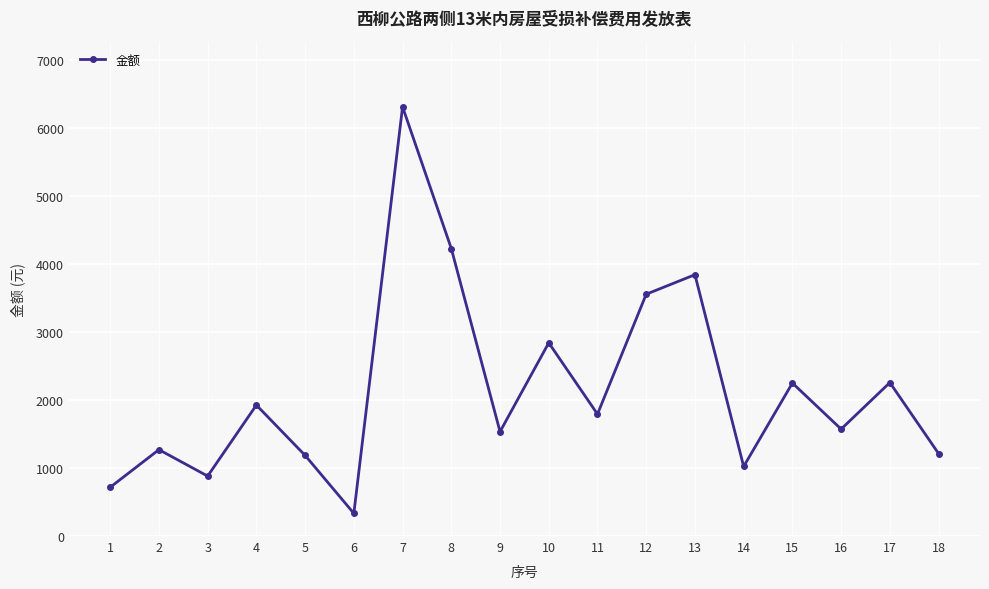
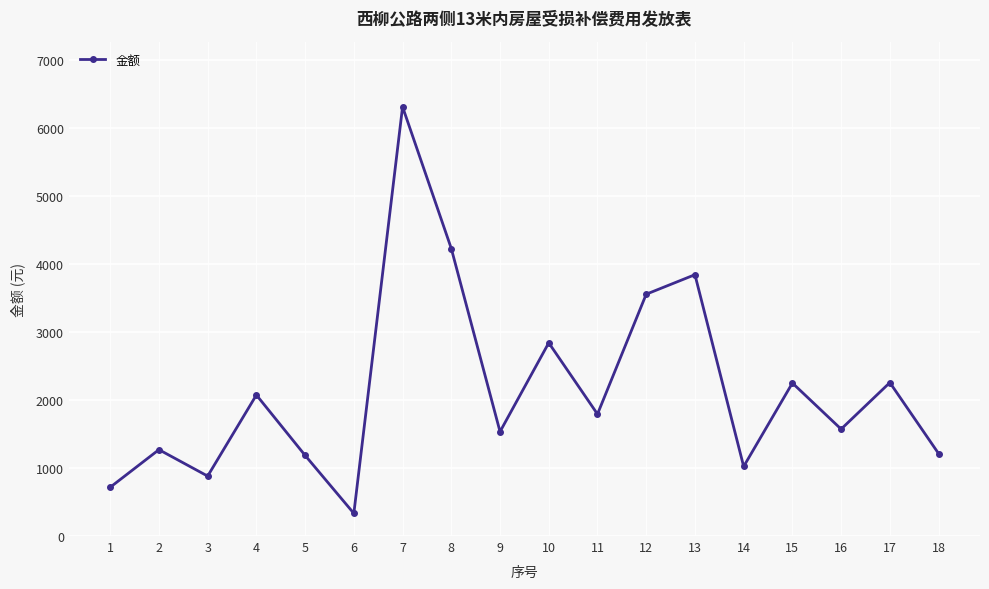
4: 1900 -> 2100
